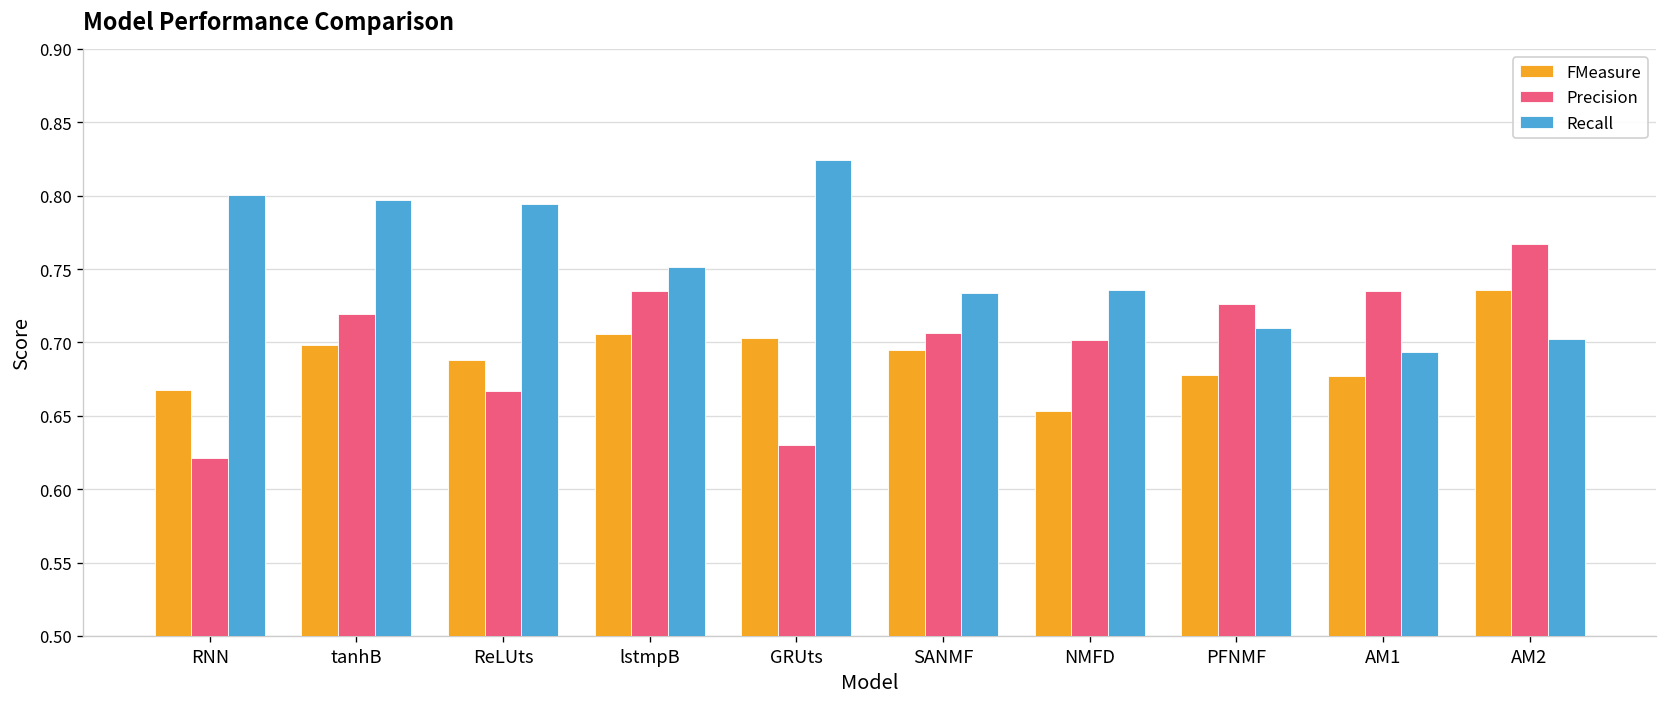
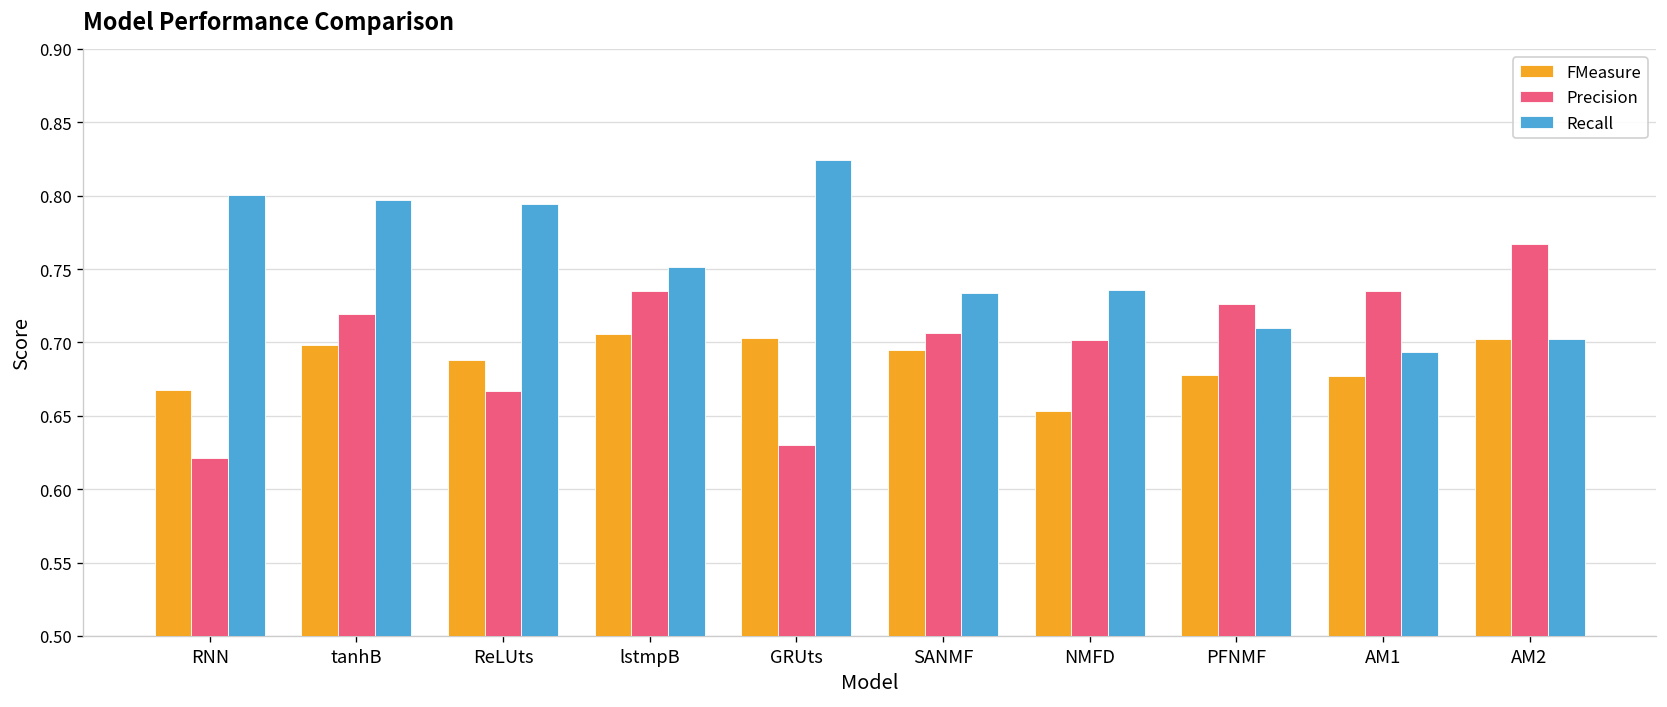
FMeasure, AM2: 0.735 -> 0.702
